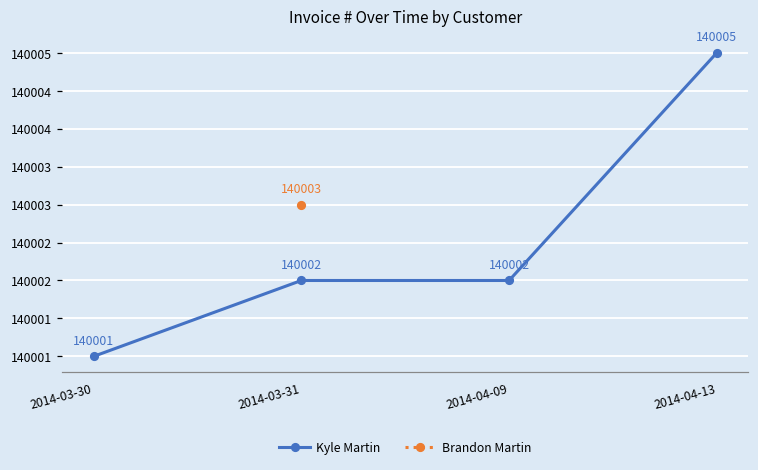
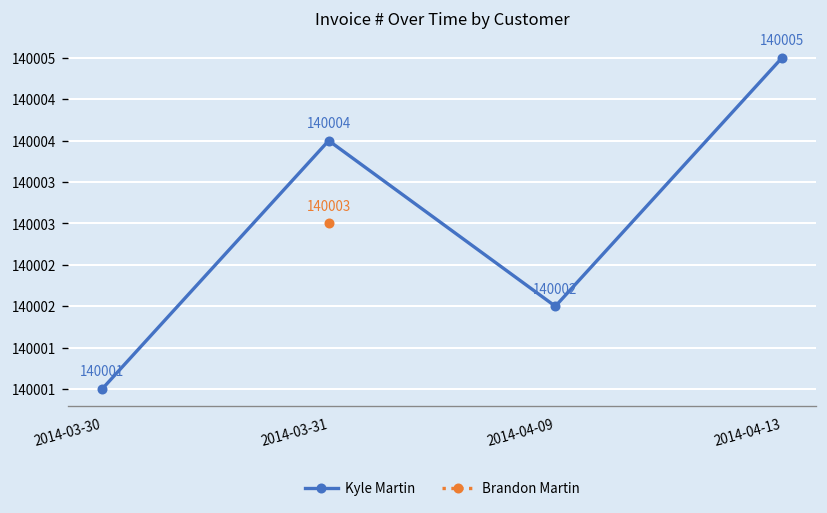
Kyle Martin, 2014-03-31: 140002 -> 140004
